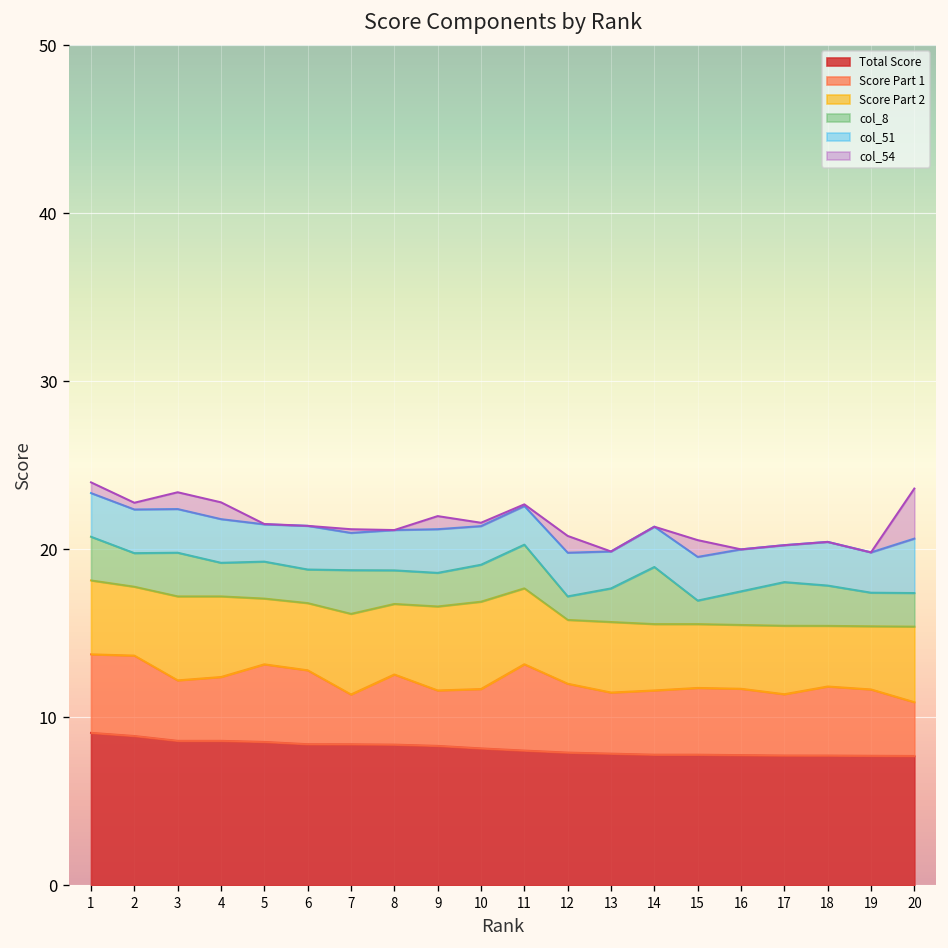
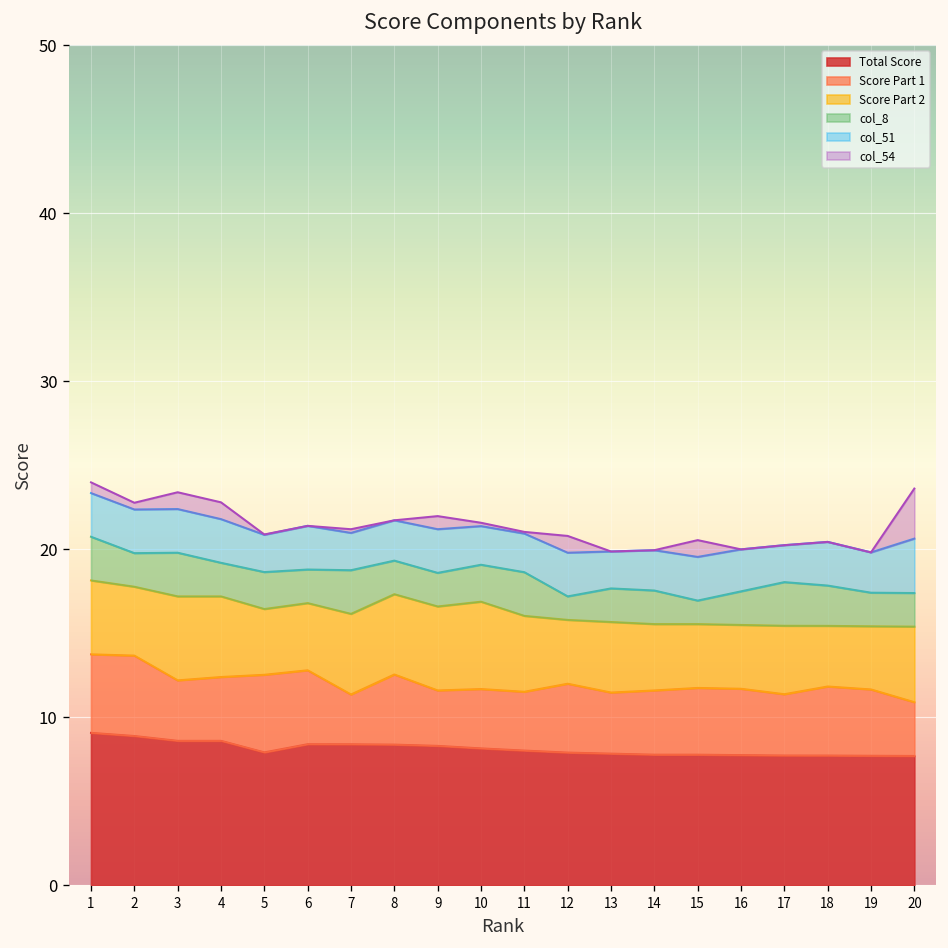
Total Score, 5: 8.5 -> 7.9
Score Part 2, 8: 4.2 -> 4.8
Score Part 1, 11: 5.1 -> 3.5
col_8, 14: 3.4 -> 2.0
